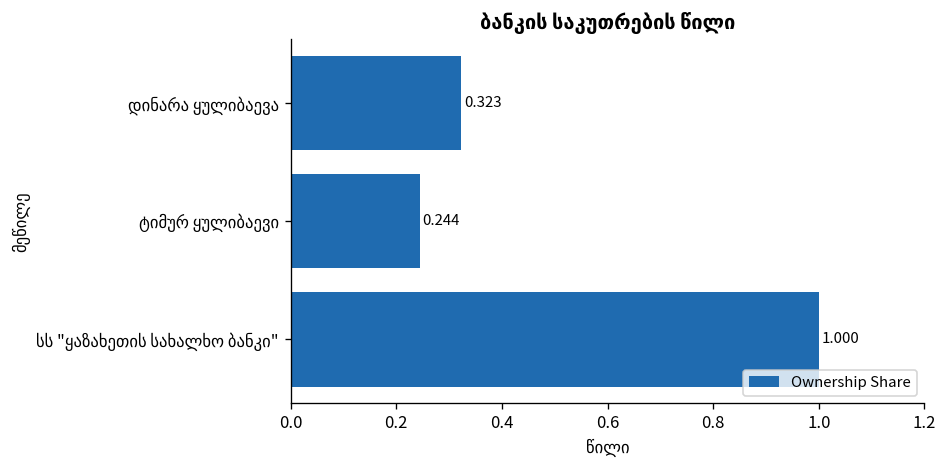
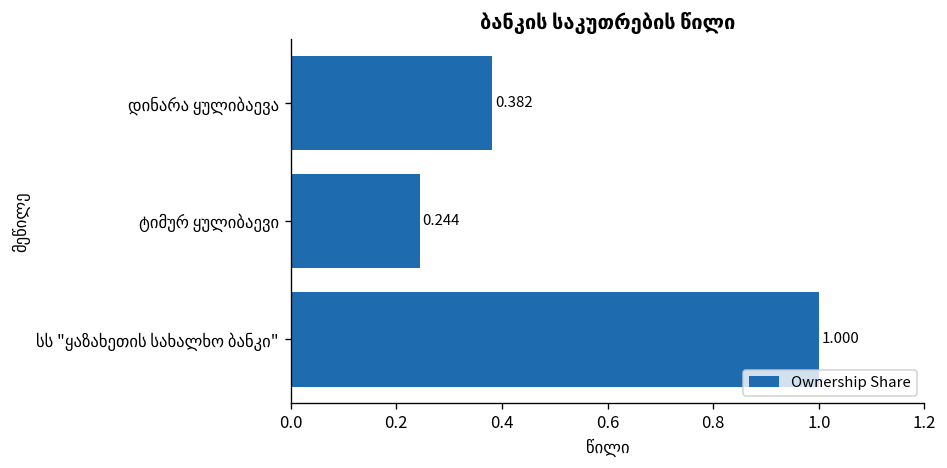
დინარა ყულიბაევა: 0.323 -> 0.382
